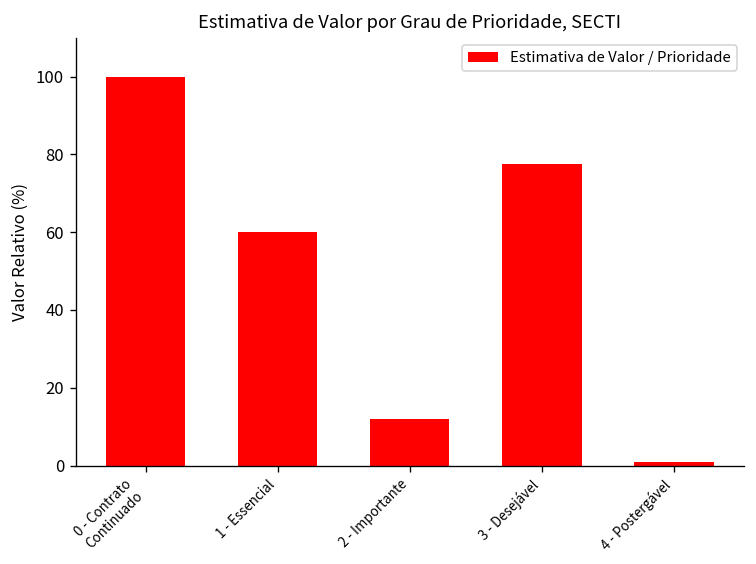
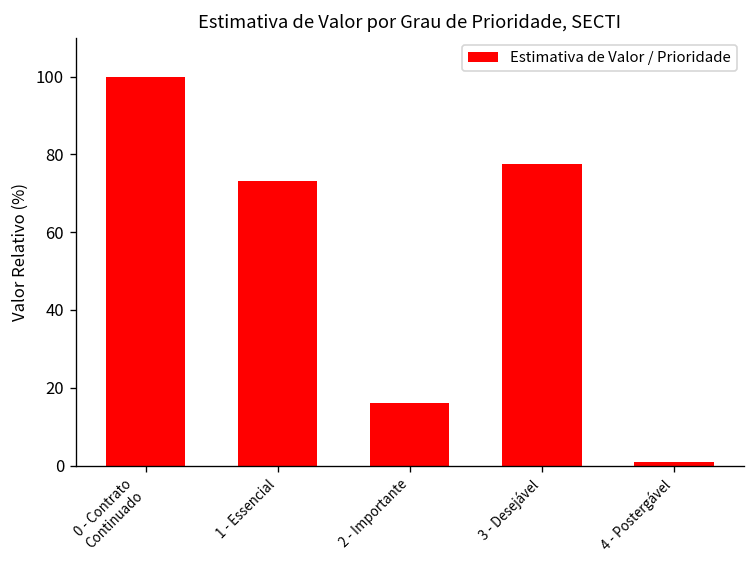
1 - Essencial: 60 -> 73
2 - Importante: 12 -> 16
